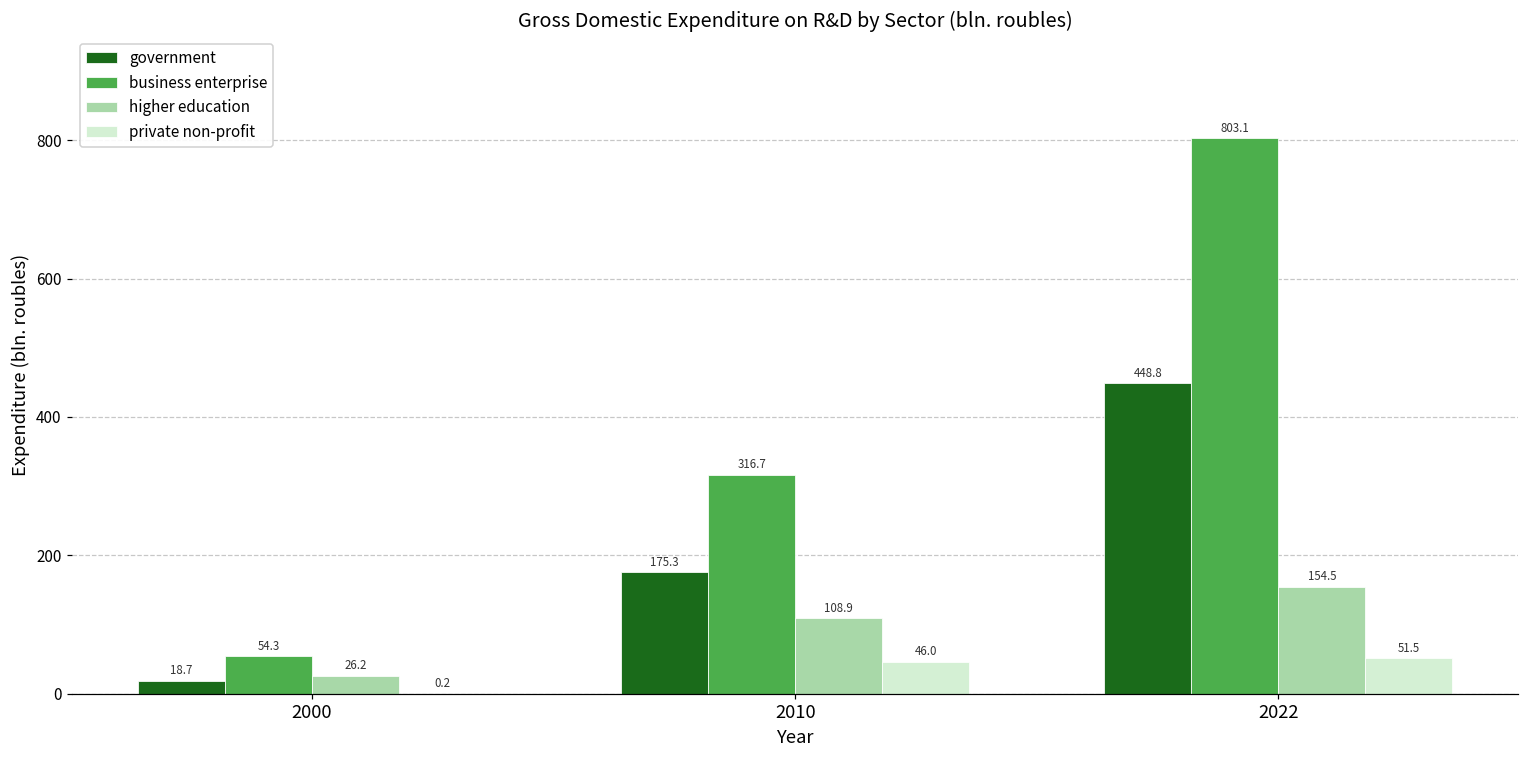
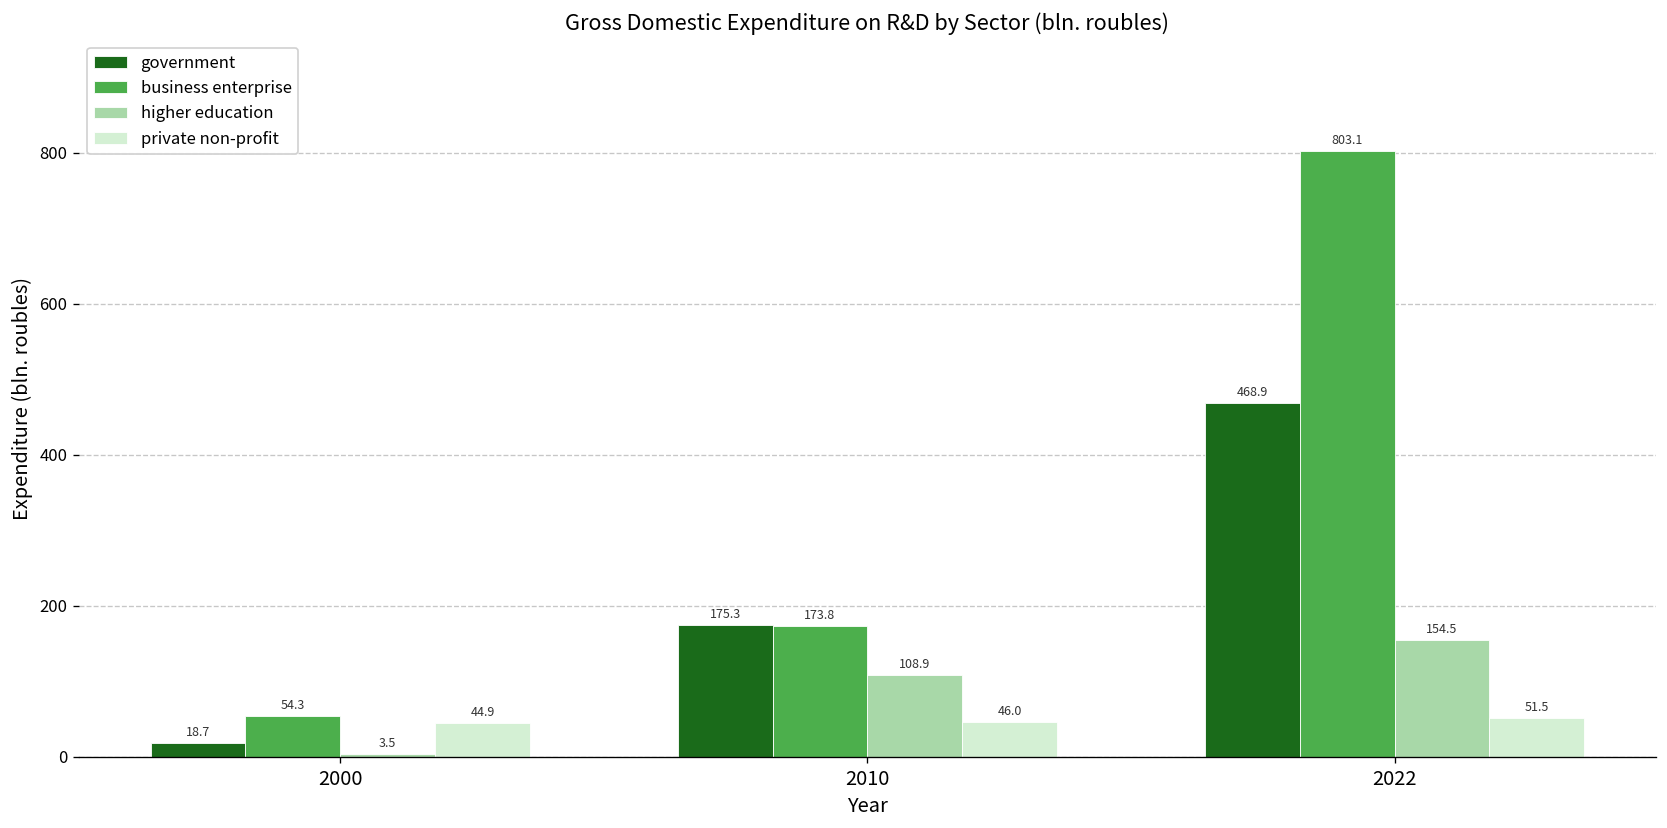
higher education, 2000: 26.2 -> 3.5
private non-profit, 2000: 0.2 -> 44.9
business enterprise, 2010: 316.7 -> 173.8
government, 2022: 448.8 -> 468.9
